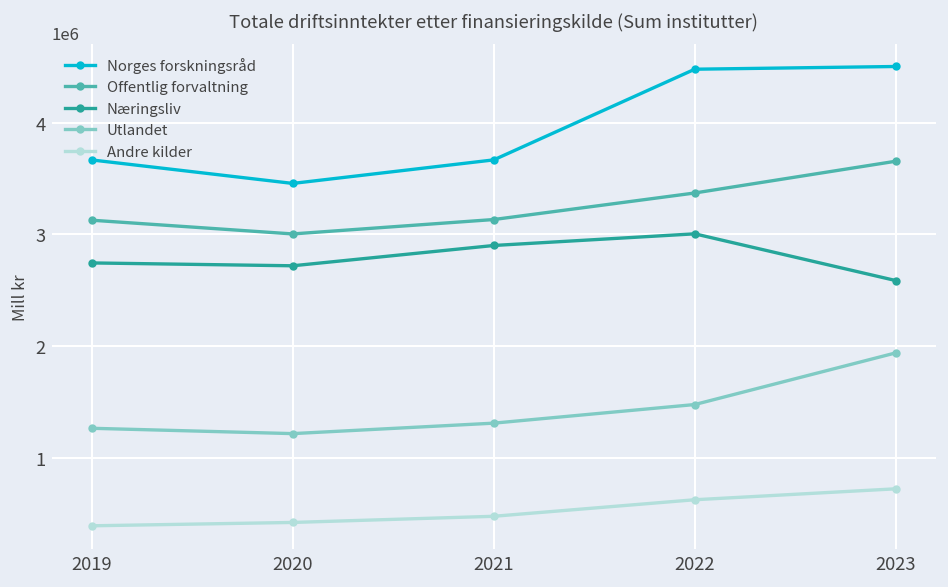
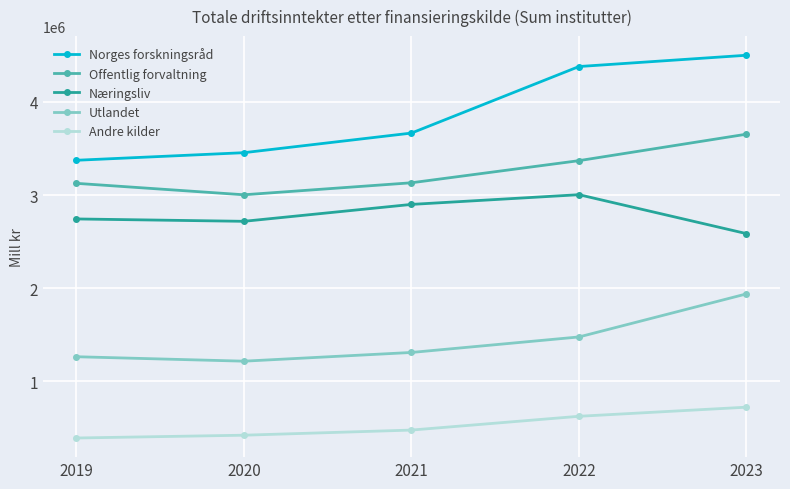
Norges forskningsråd, 2019: 3700000 -> 3400000
Norges forskningsråd, 2022: 4500000 -> 4400000
